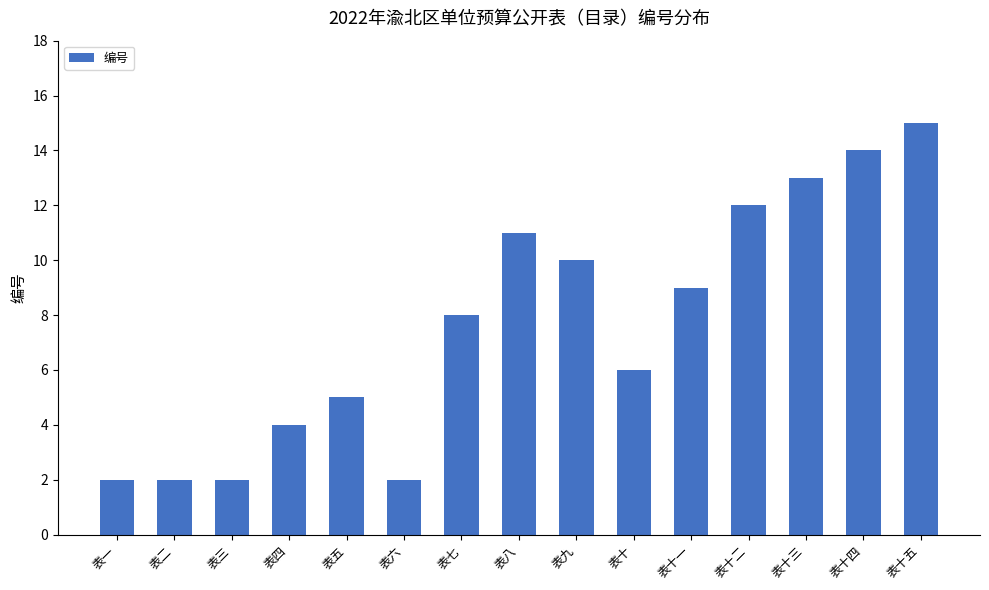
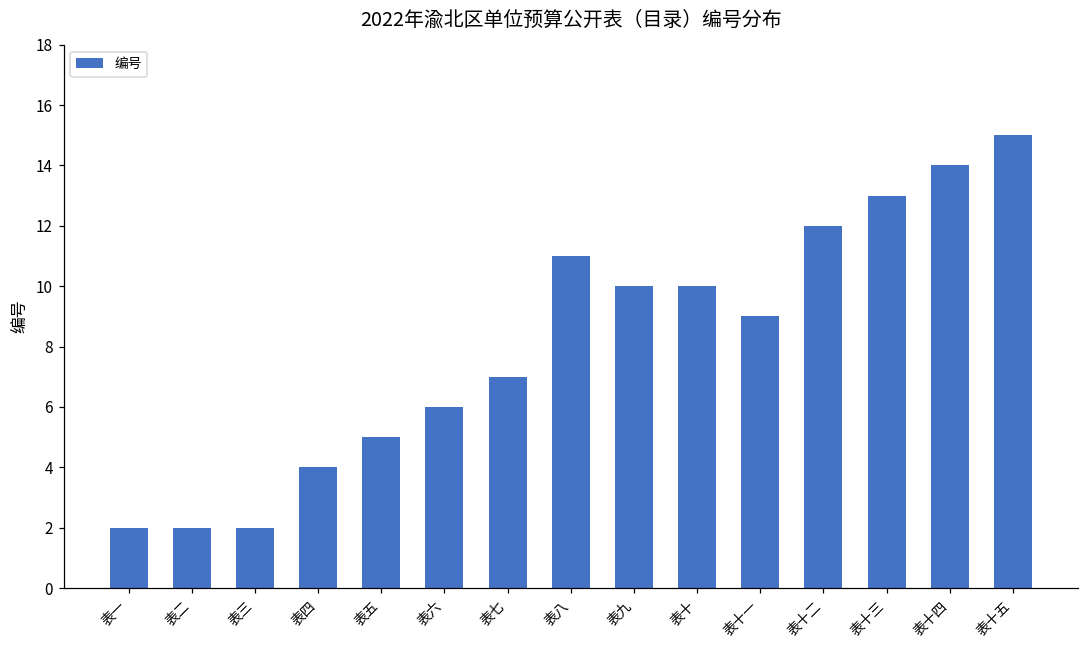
表六: 2 -> 6
表七: 8 -> 7
表十: 6 -> 10
